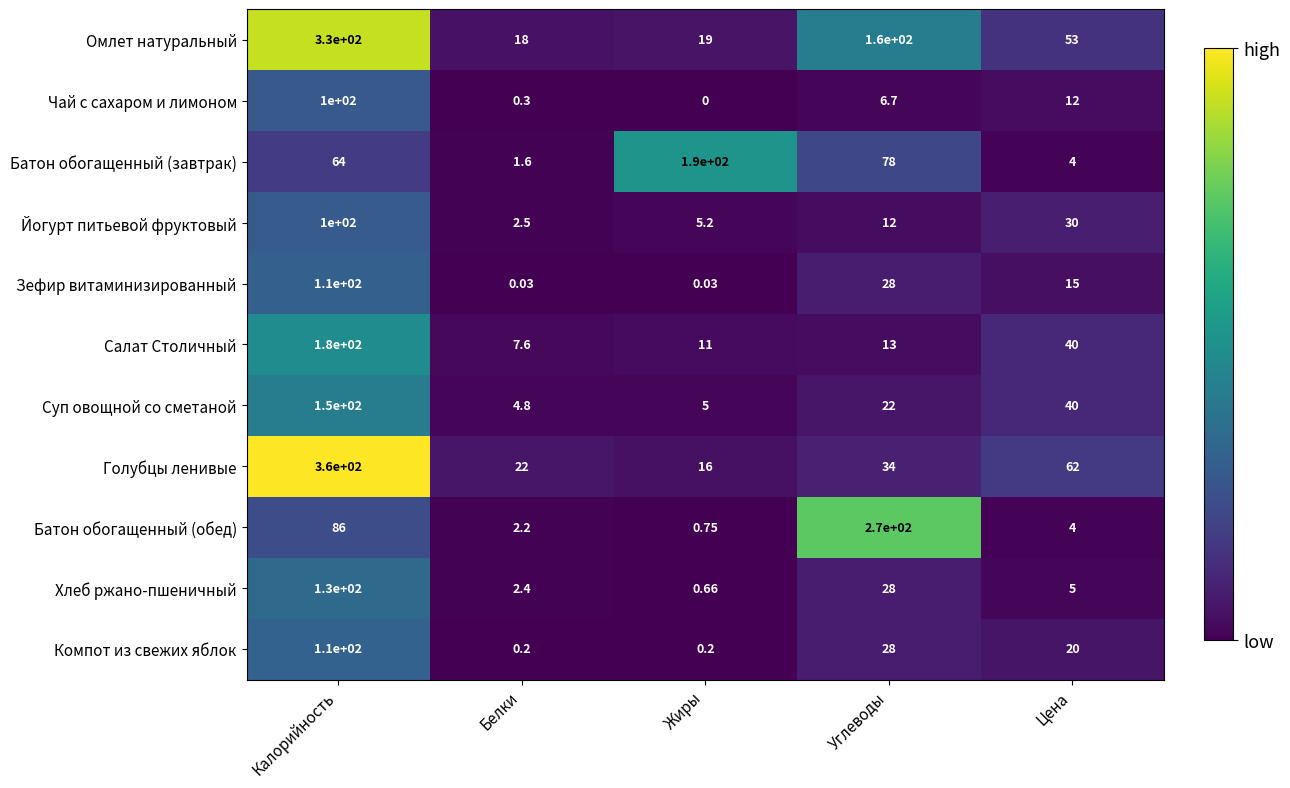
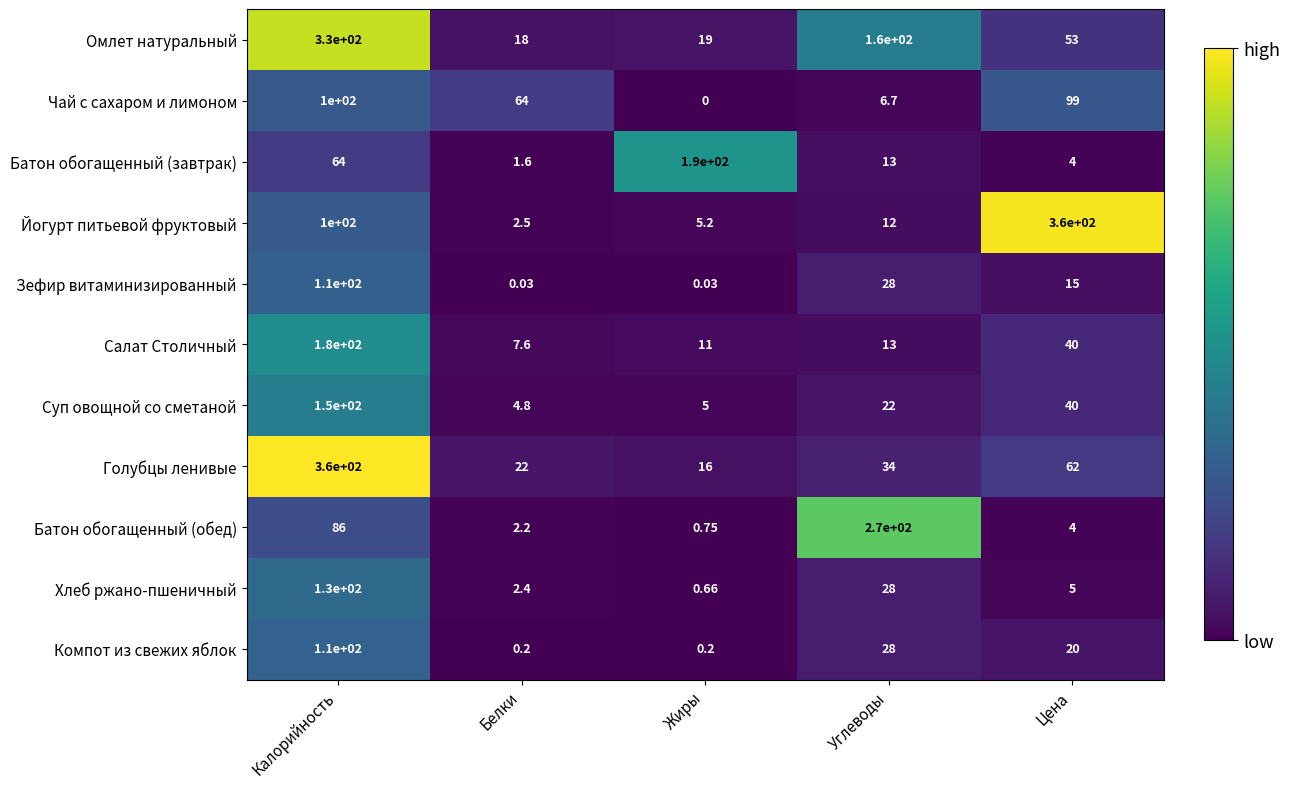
Чай с сахаром и лимоном, Белки: 0.3 -> 64
Чай с сахаром и лимоном, Цена: 12 -> 99
Батон обогащенный (завтрак), Углеводы: 78 -> 13
Йогурт питьевой фруктовый, Цена: 30 -> 3.6e+02
